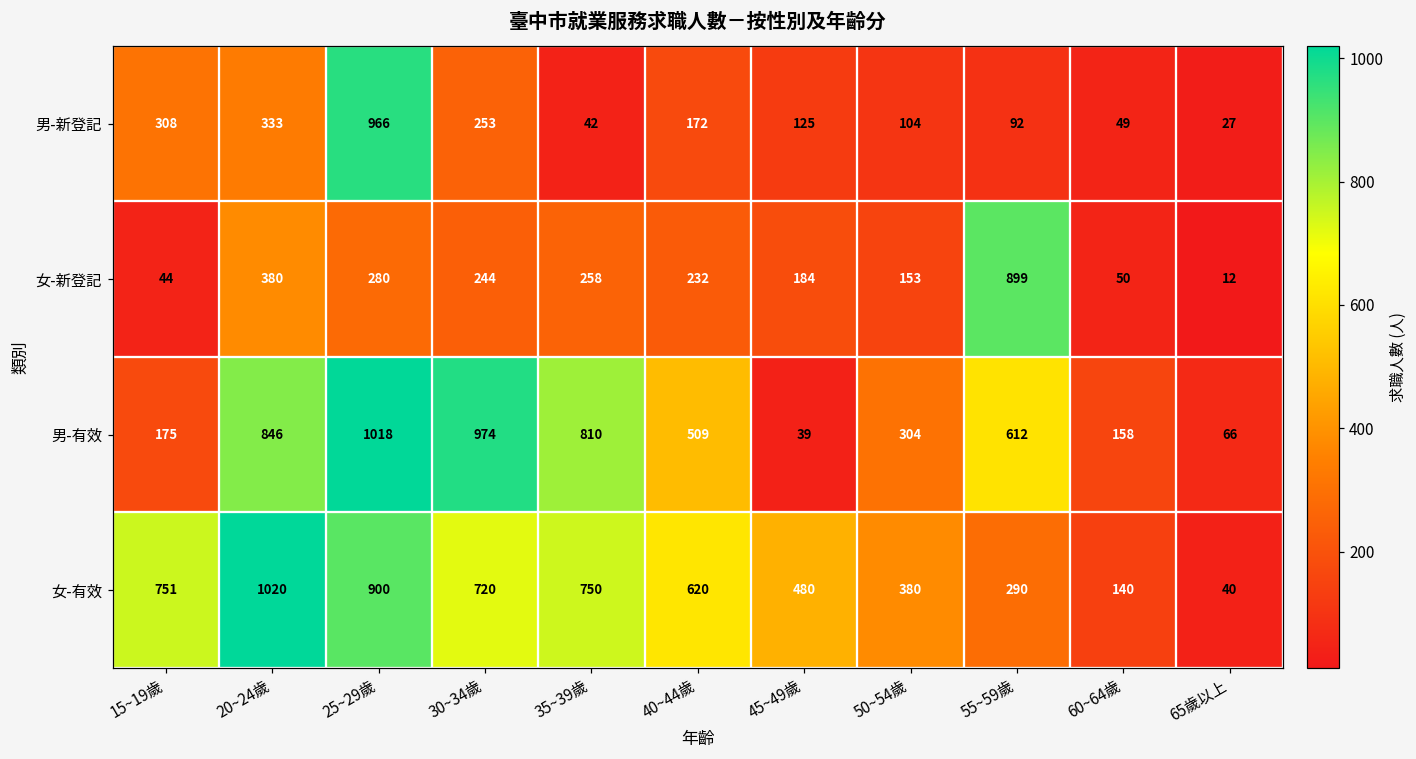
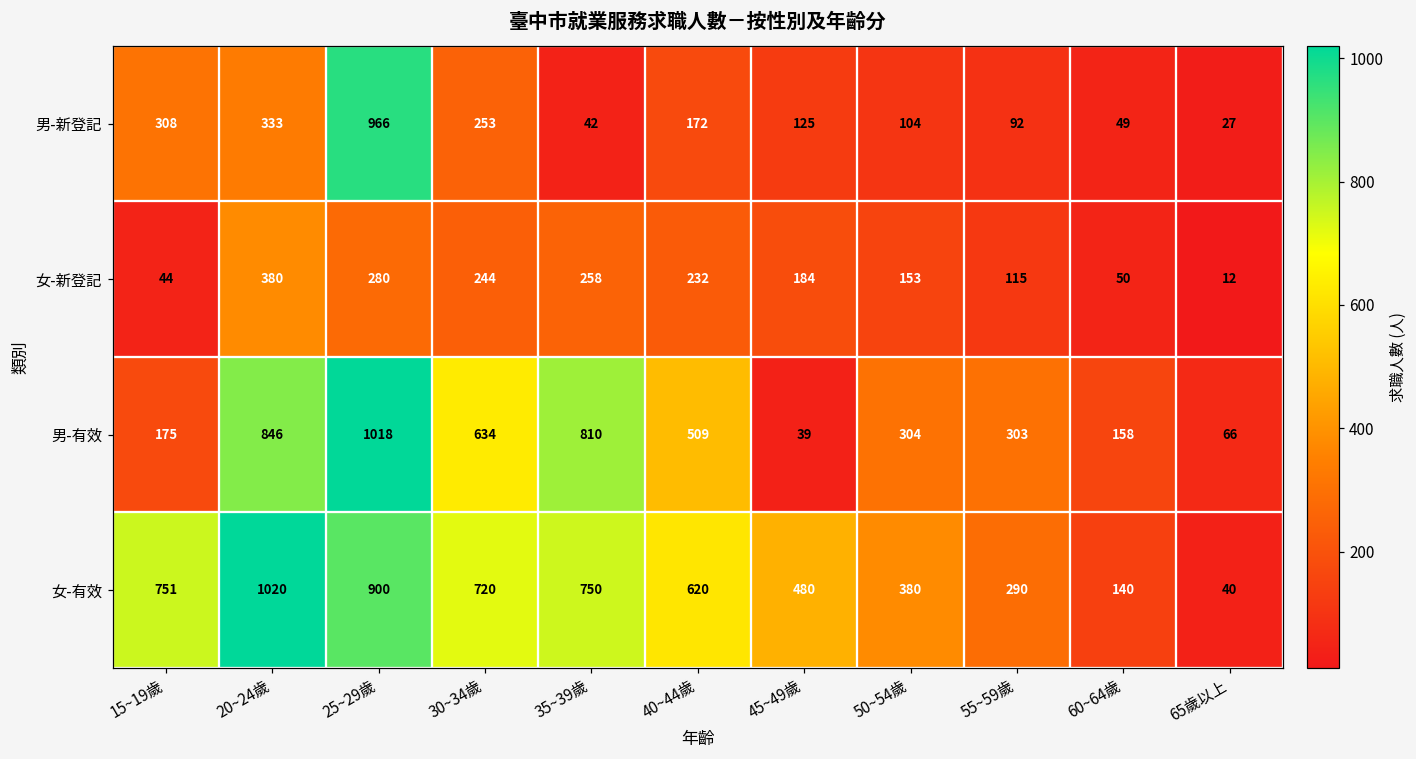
女-新登記, 55~59歲: 899 -> 115
男-有效, 30~34歲: 974 -> 634
男-有效, 55~59歲: 612 -> 303
